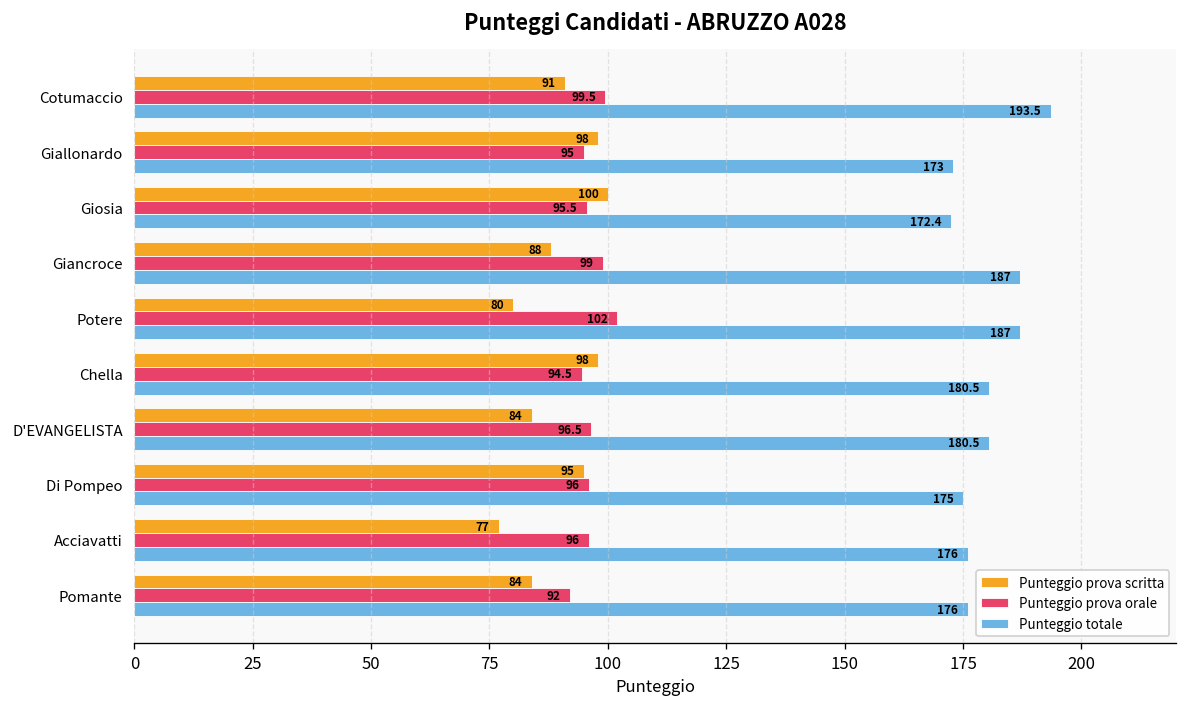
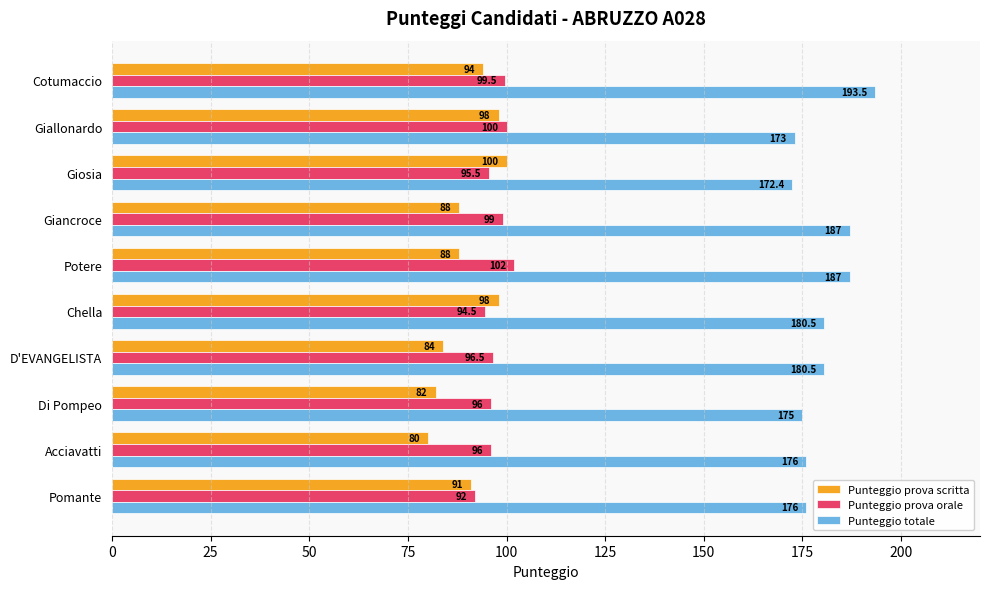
Punteggio prova scritta, Cotumaccio: 91 -> 94
Punteggio prova orale, Giallonardo: 95 -> 100
Punteggio prova scritta, Potere: 80 -> 88
Punteggio prova scritta, Di Pompeo: 95 -> 82
Punteggio prova scritta, Acciavatti: 77 -> 80
Punteggio prova scritta, Pomante: 84 -> 91
